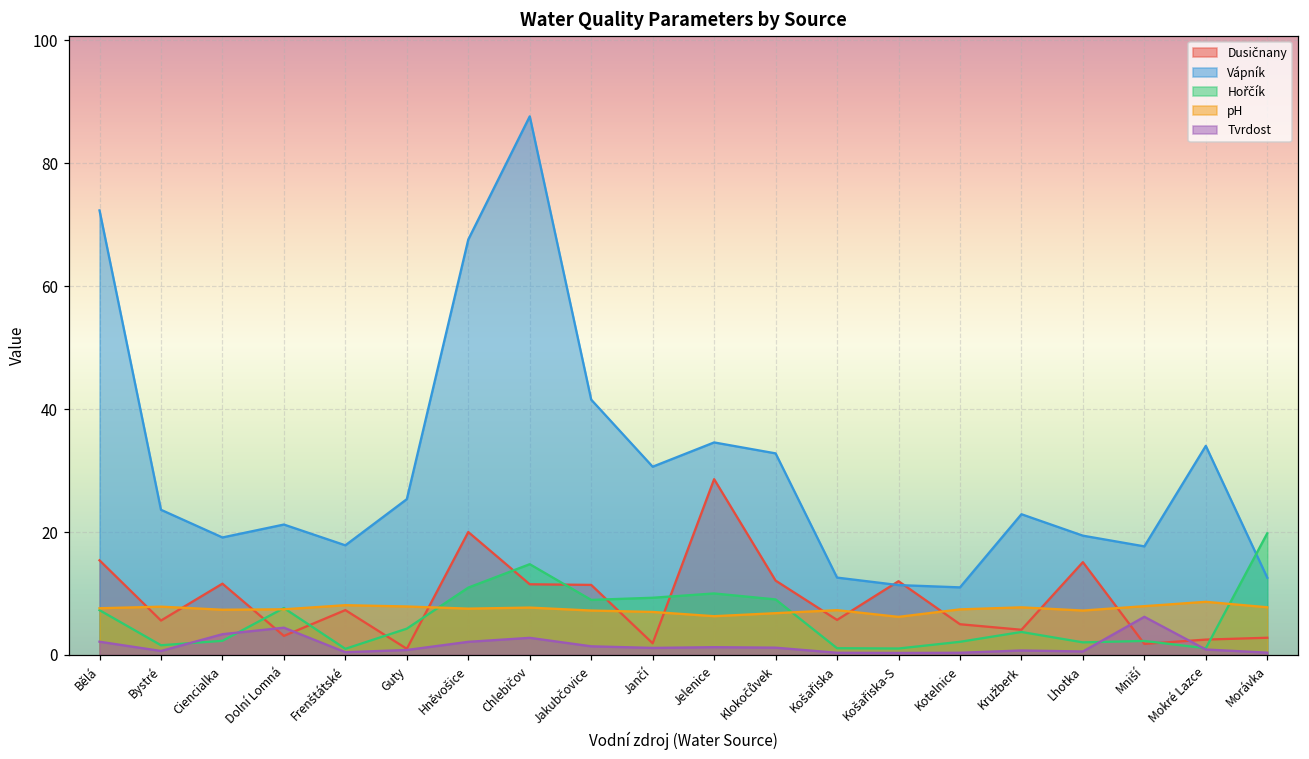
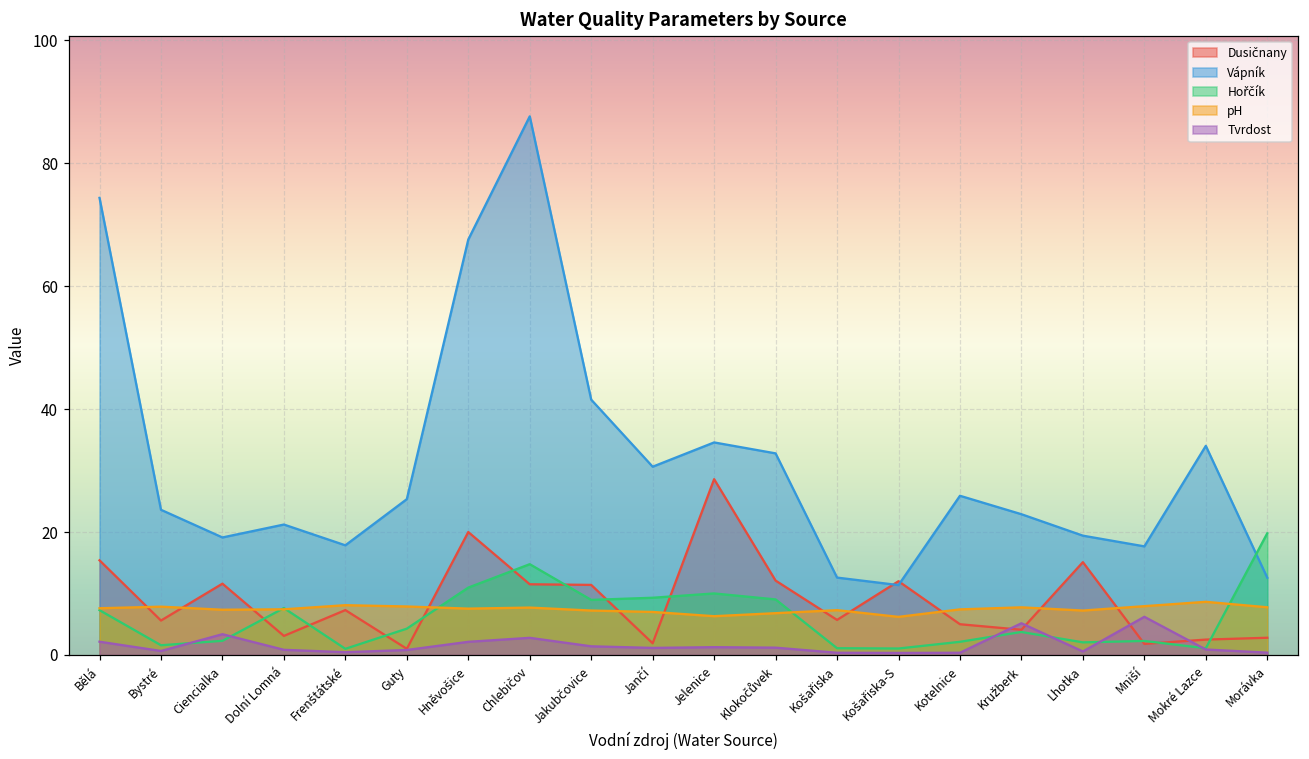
Vápník, Bělá: 72 -> 74
Tvrdost, Dolní Lomná: 4 -> 1
Vápník, Kotelnice: 11 -> 26
Tvrdost, Kružberk: 1 -> 5
